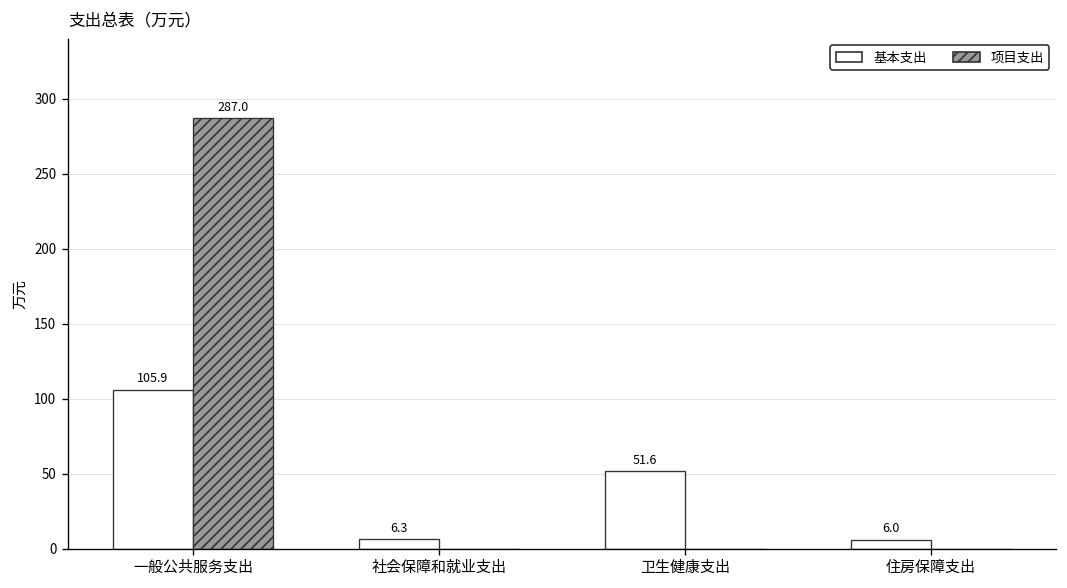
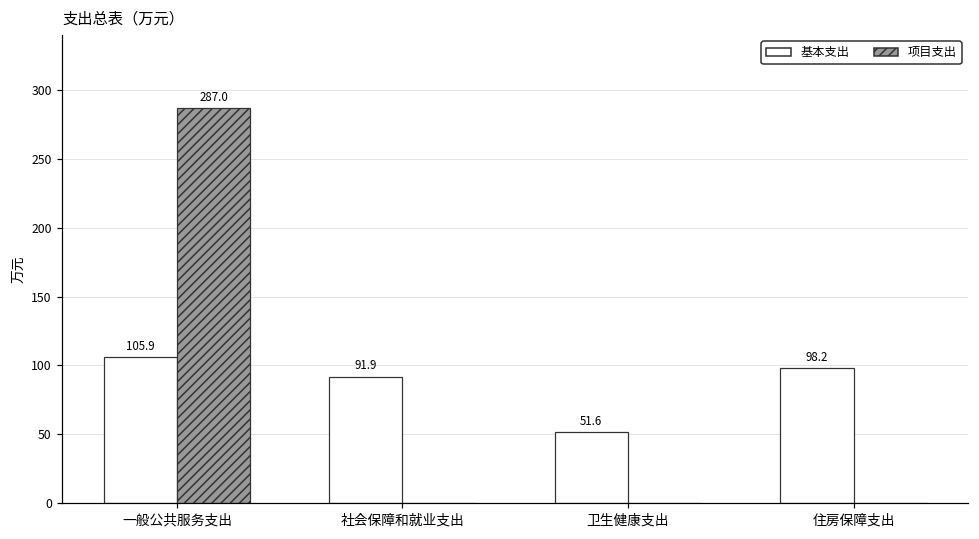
基本支出, 社会保障和就业支出: 6.3 -> 91.9
基本支出, 住房保障支出: 6.0 -> 98.2
